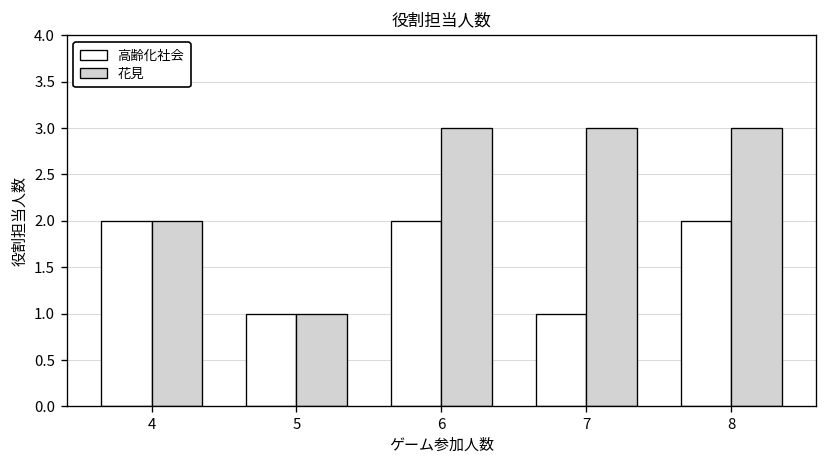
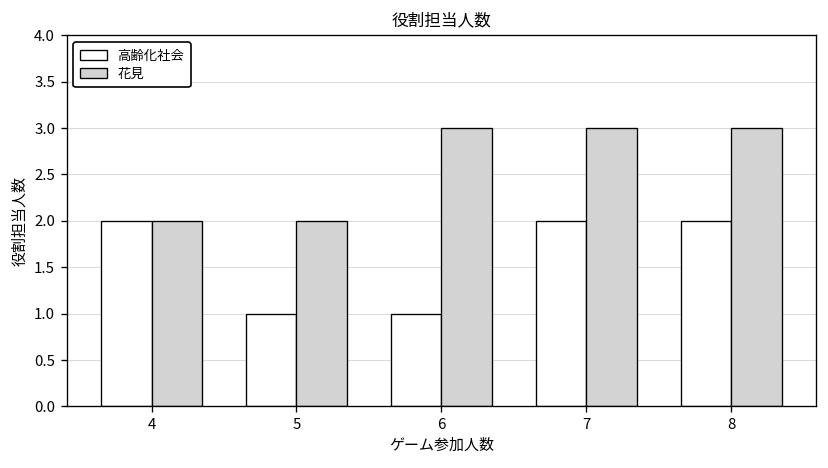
花見, 5: 1 -> 2
高齢化社会, 6: 2 -> 1
高齢化社会, 7: 1 -> 2
